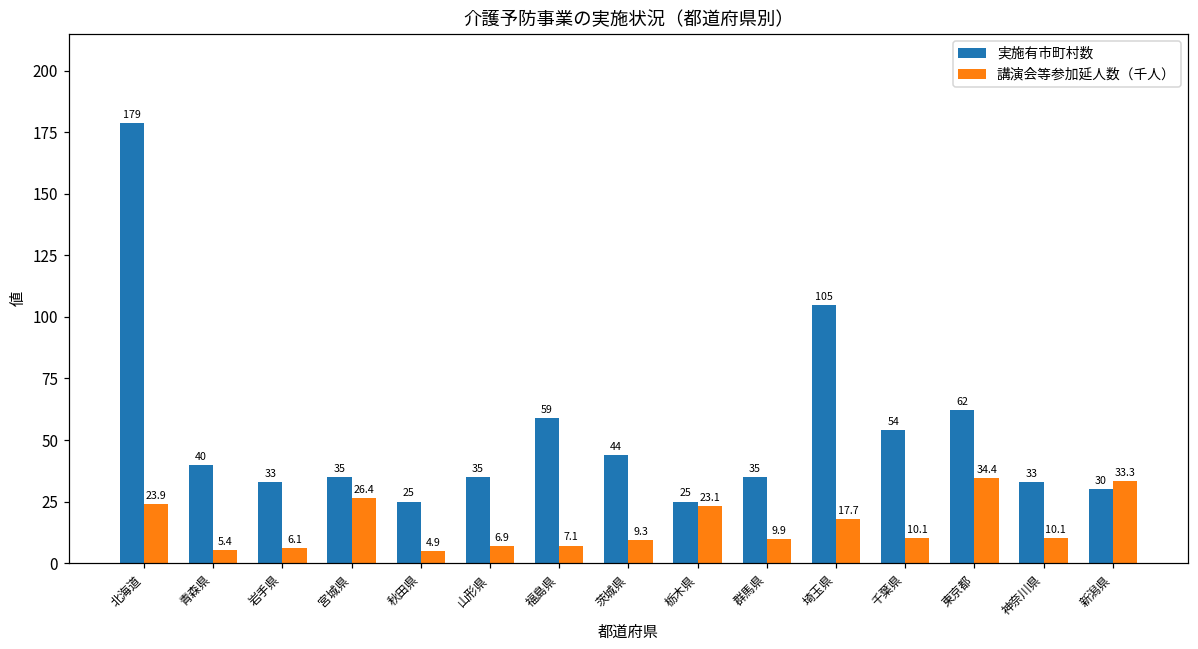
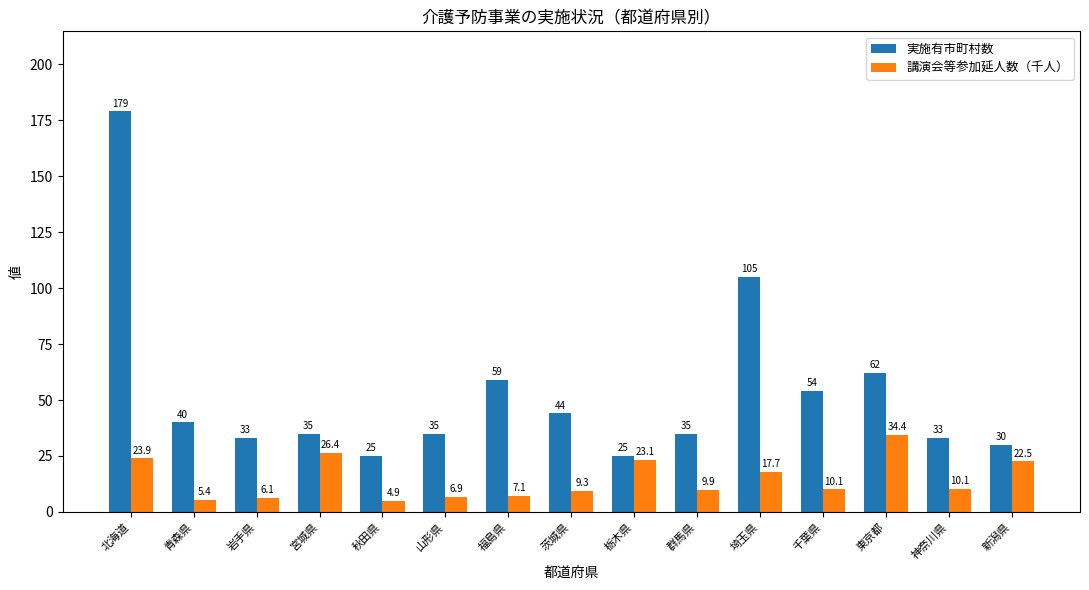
講演会等参加延人数（千人）, 新潟県: 33.3 -> 22.5
